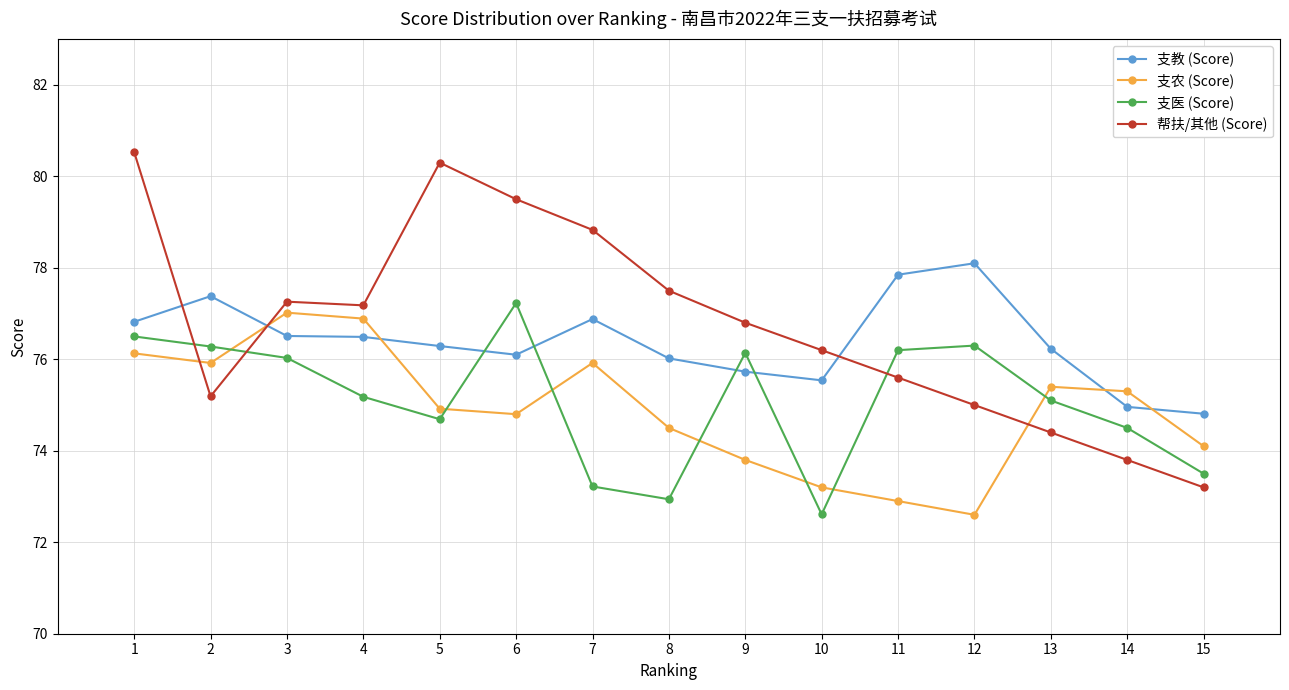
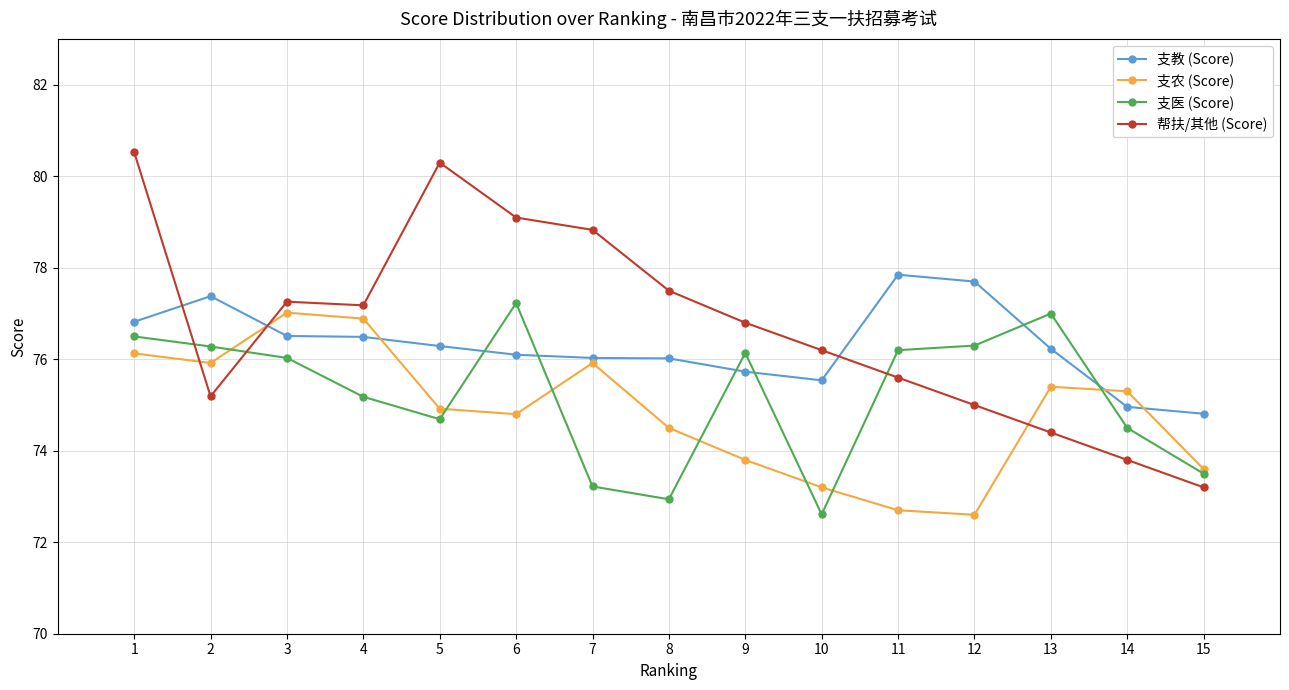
帮扶/其他 (Score), 6: 79.5 -> 79.1
支教 (Score), 7: 76.9 -> 76.0
支农 (Score), 11: 72.9 -> 72.7
支教 (Score), 12: 78.1 -> 77.7
支医 (Score), 13: 75.1 -> 77.0
支农 (Score), 15: 74.1 -> 73.6
